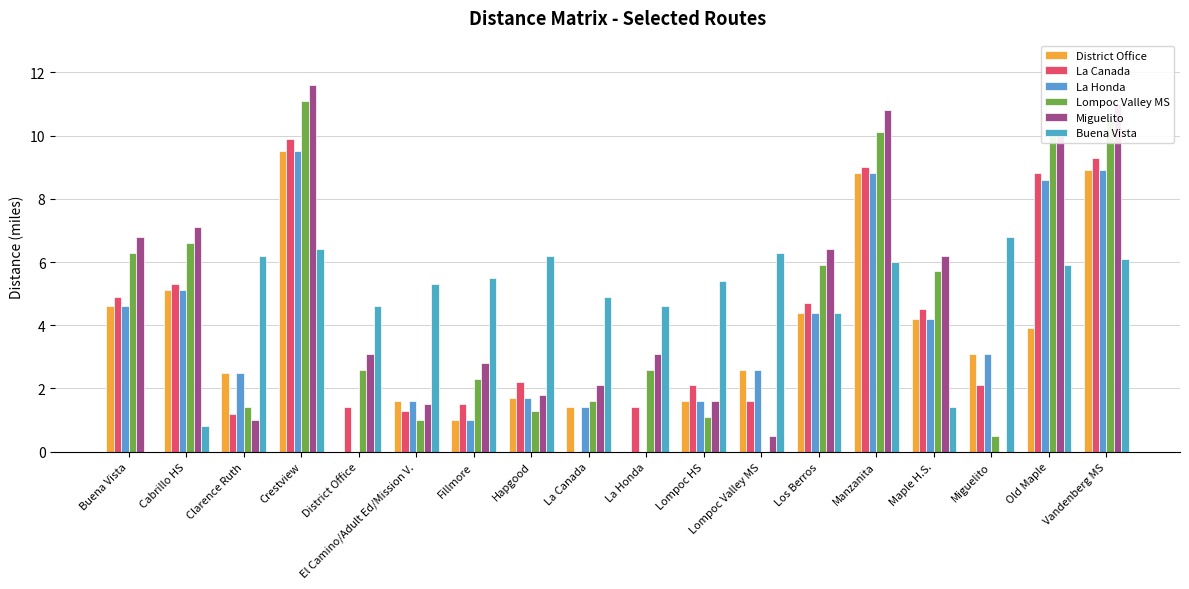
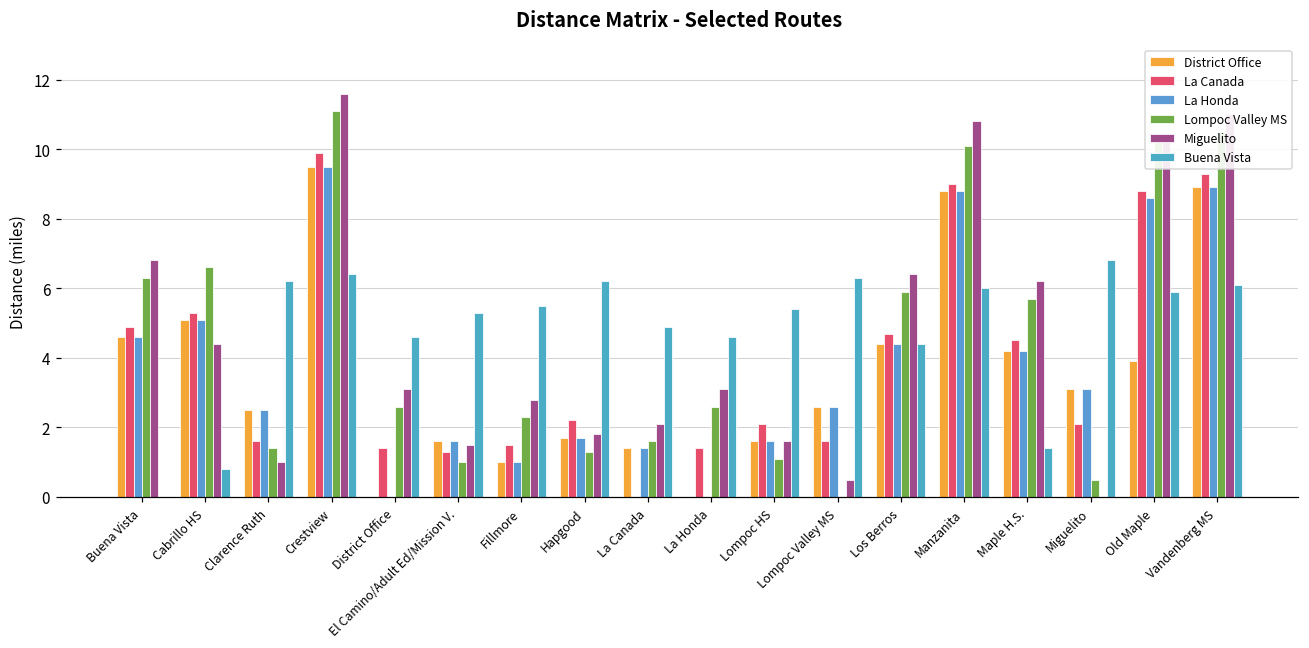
Miguelito, Cabrillo HS: 7.1 -> 4.4
La Canada, Clarence Ruth: 1.2 -> 1.6
